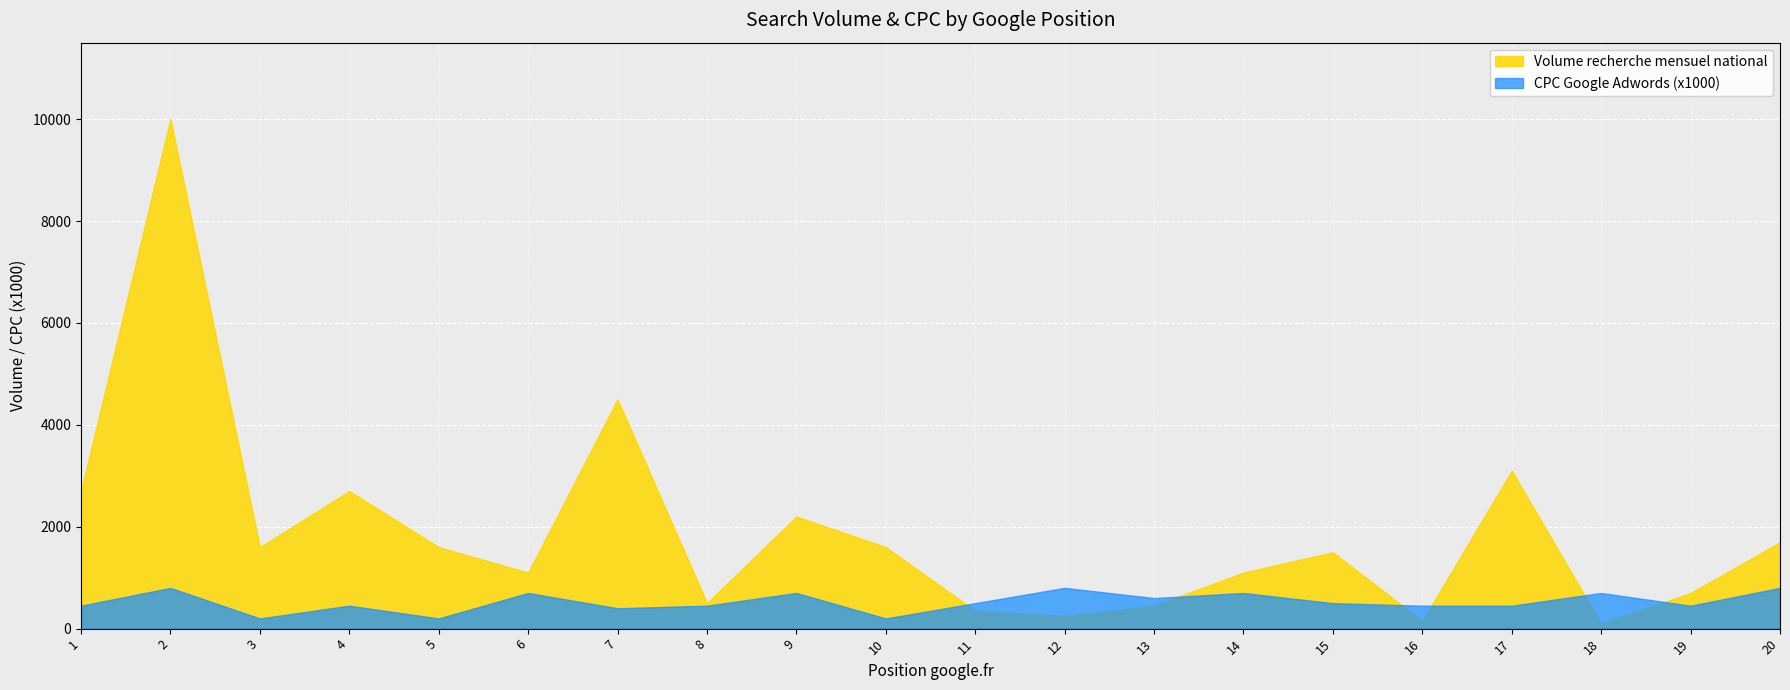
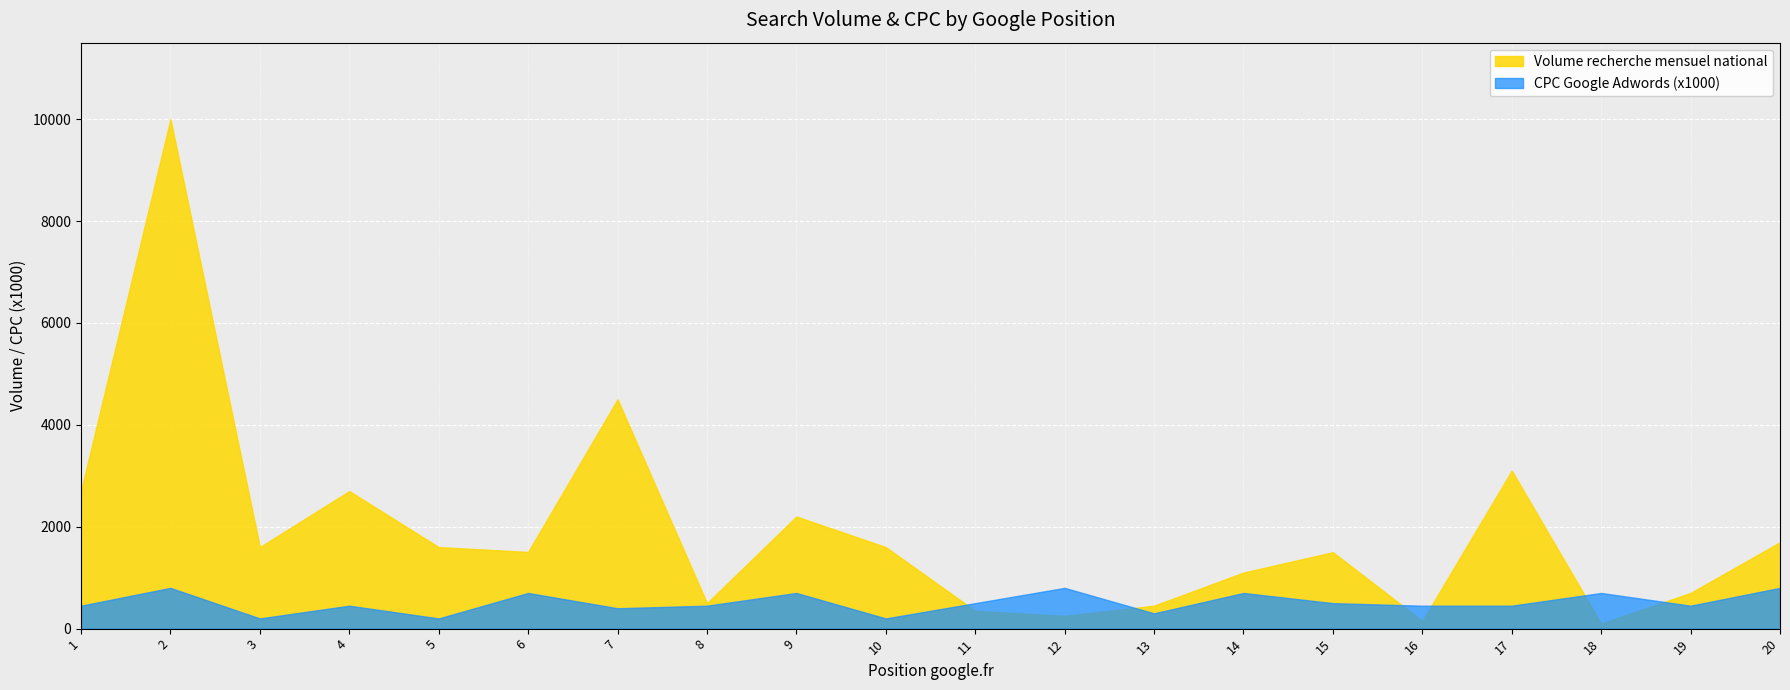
Volume recherche mensuel national, 6: 1100 -> 1500
CPC Google Adwords (x1000), 13: 600 -> 300
